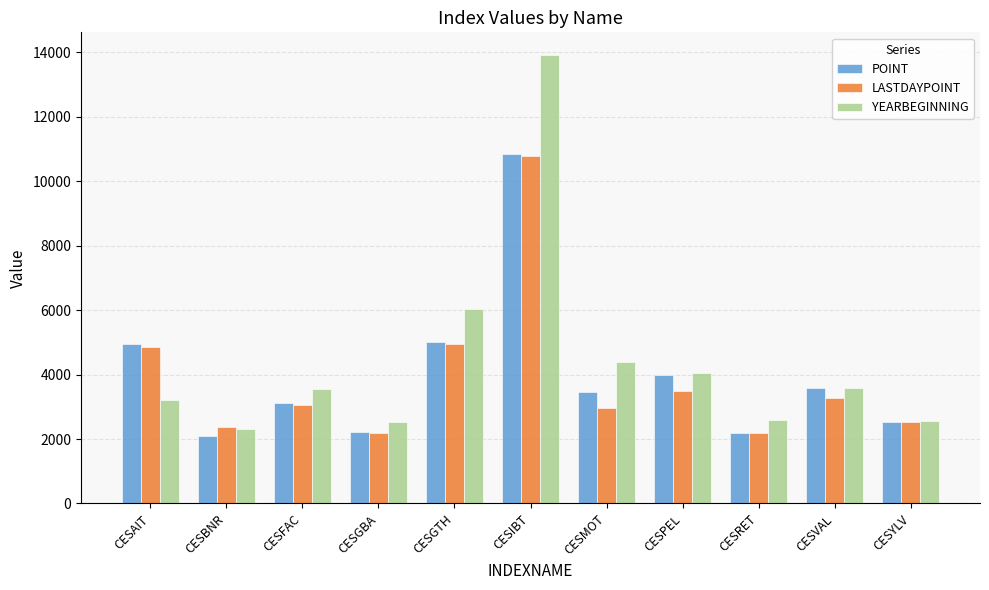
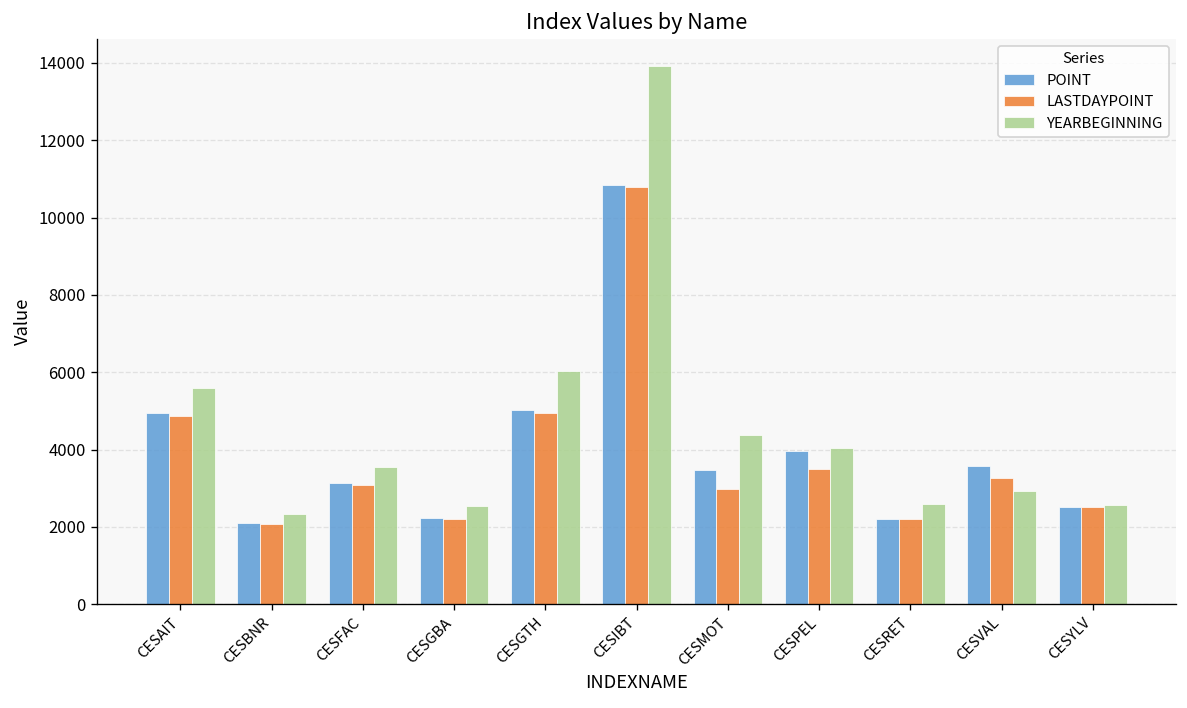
YEARBEGINNING, CESAIT: 3200 -> 5600
LASTDAYPOINT, CESBNR: 2400 -> 2100
YEARBEGINNING, CESVAL: 3600 -> 2900
